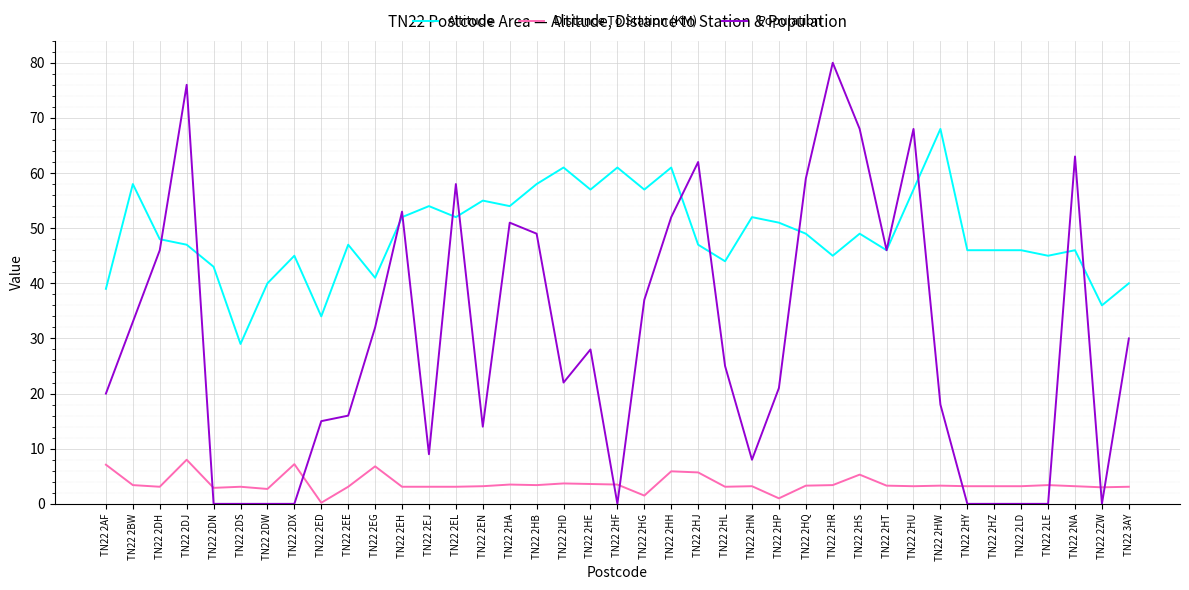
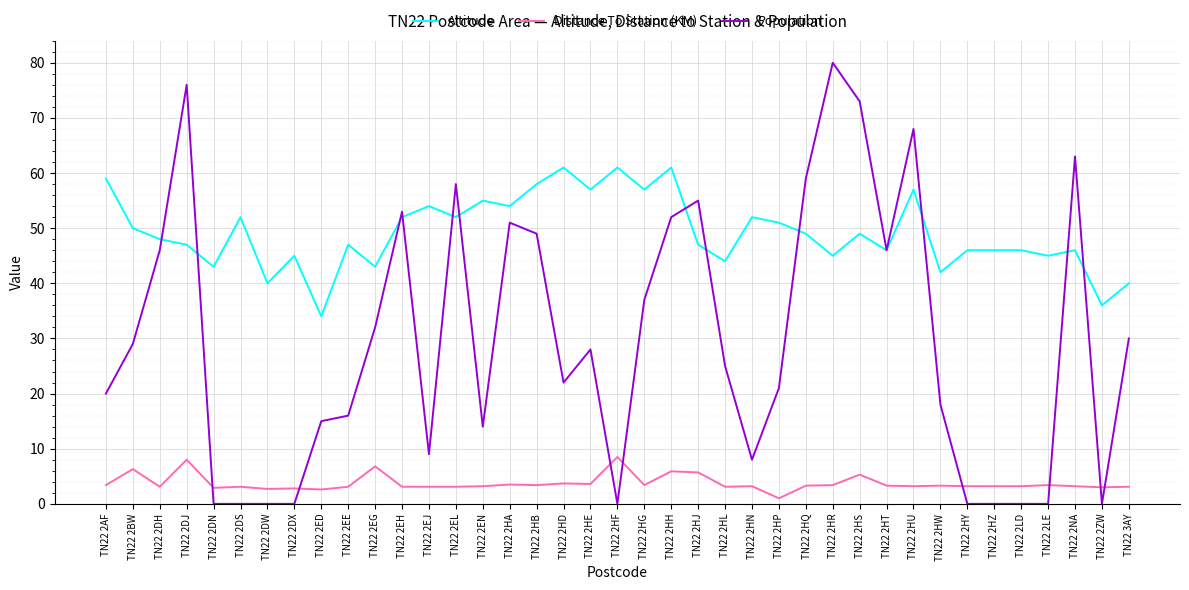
Altitude, TN22 2AF: 39 -> 59
Distance To Station (KM), TN22 2AF: 7 -> 3
Altitude, TN22 2BW: 58 -> 50
Distance To Station (KM), TN22 2BW: 3 -> 6
Population, TN22 2BW: 33 -> 29
Altitude, TN22 2DS: 29 -> 52
Distance To Station (KM), TN22 2DX: 7 -> 3
Distance To Station (KM), TN22 2ED: 0 -> 3
Altitude, TN22 2EG: 41 -> 43
Distance To Station (KM), TN22 2HF: 4 -> 9
Distance To Station (KM), TN22 2HG: 2 -> 3
Population, TN22 2HJ: 62 -> 55
Population, TN22 2HS: 68 -> 73
Altitude, TN22 2HW: 68 -> 42
